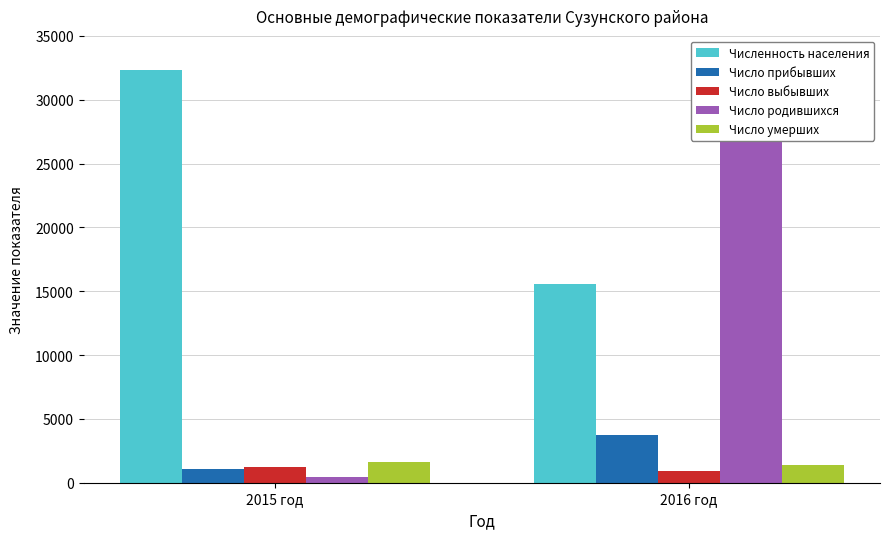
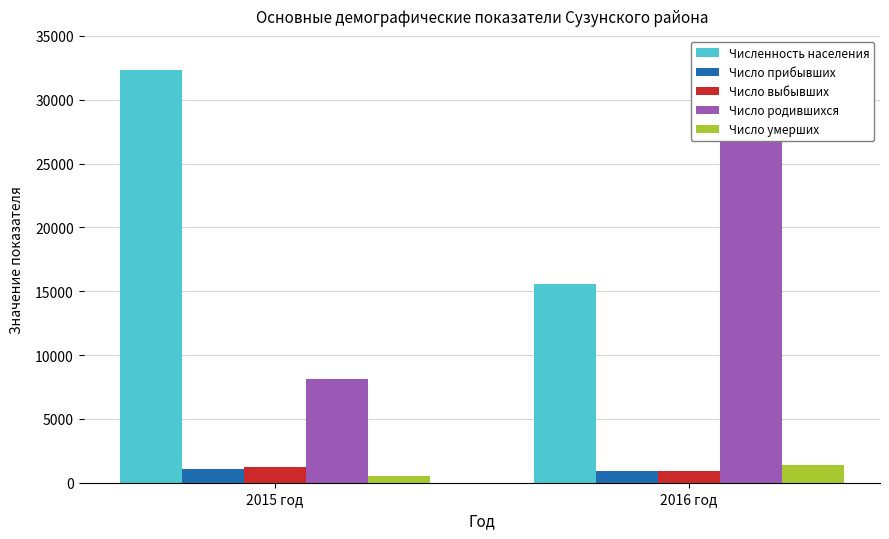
Число родившихся, 2015 год: 400 -> 8100
Число умерших, 2015 год: 1600 -> 500
Число прибывших, 2016 год: 3800 -> 900
